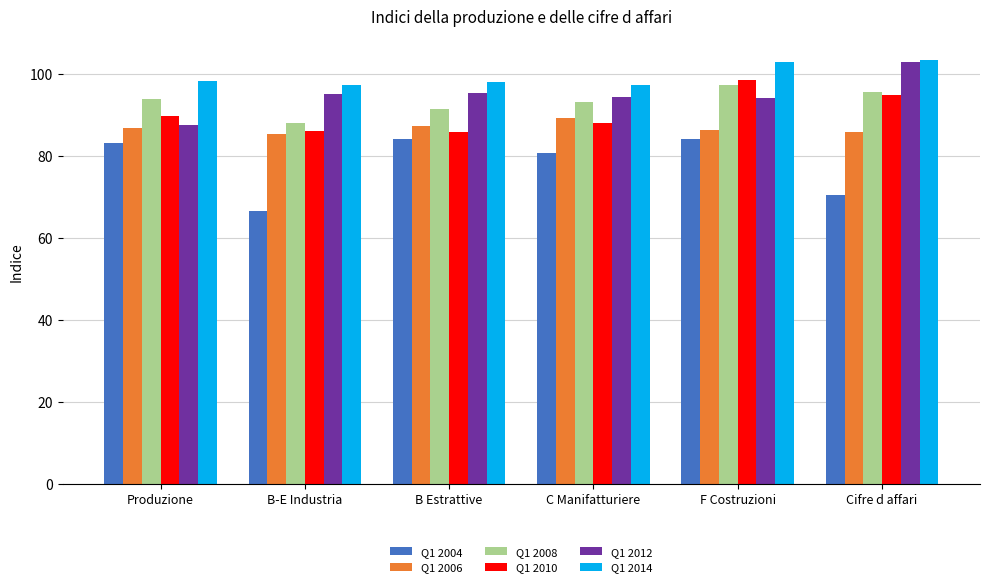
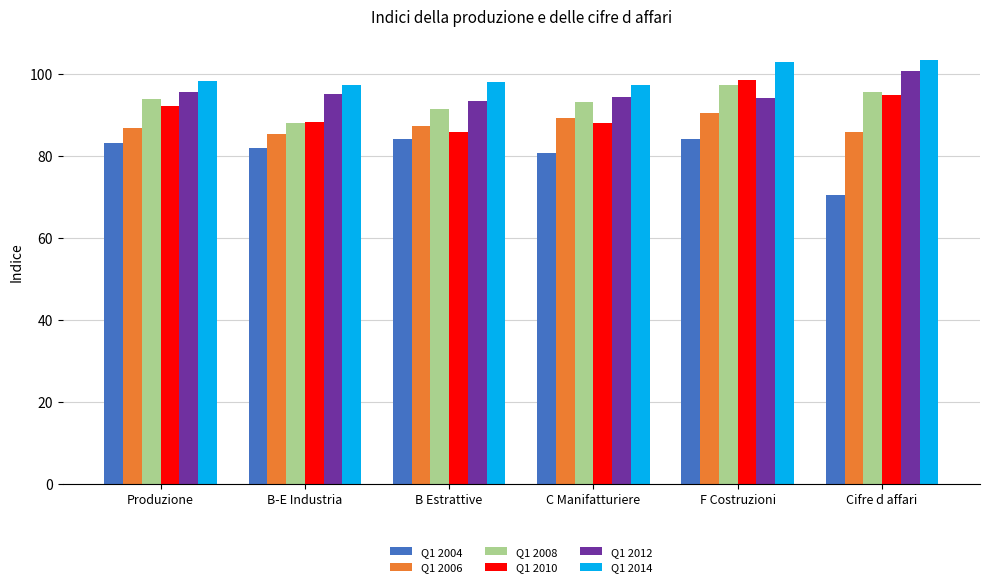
Q1 2010, Produzione: 90 -> 92
Q1 2012, Produzione: 87 -> 96
Q1 2004, B-E Industria: 67 -> 82
Q1 2010, B-E Industria: 86 -> 88
Q1 2012, B Estrattive: 95 -> 93
Q1 2006, F Costruzioni: 86 -> 90
Q1 2012, Cifre d affari: 103 -> 101
